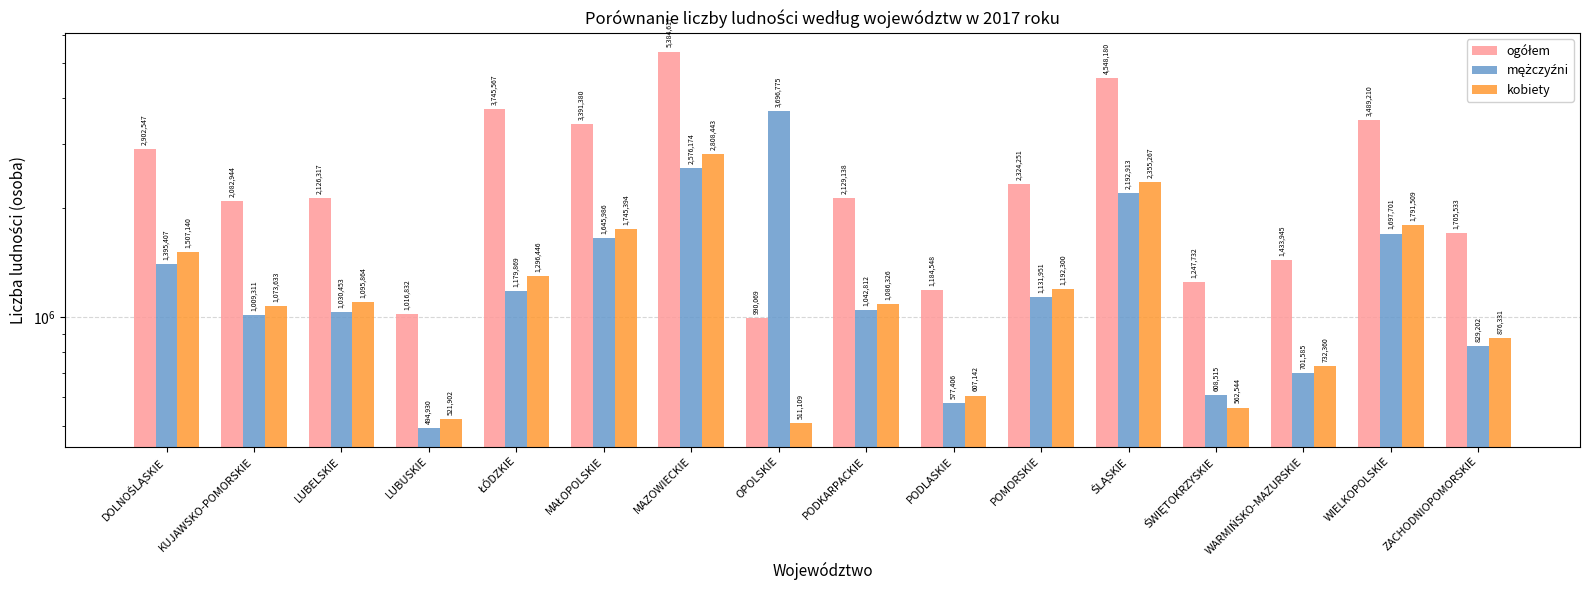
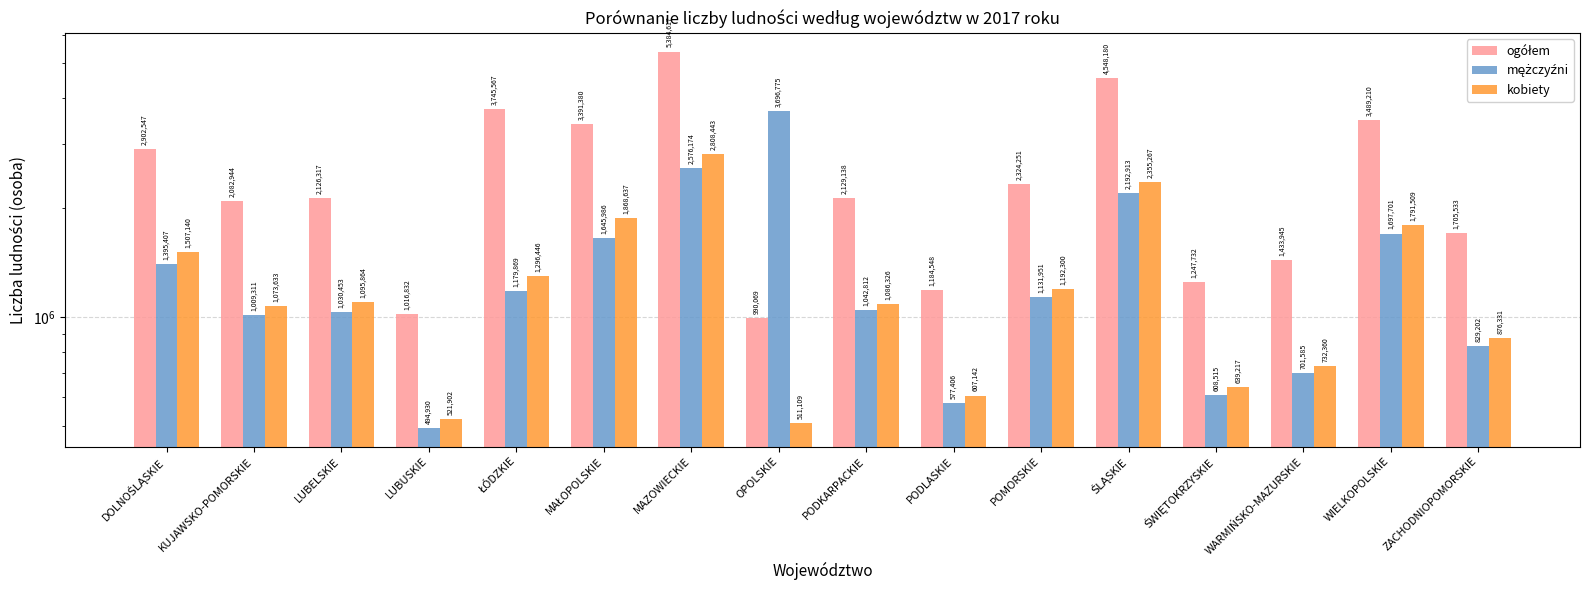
kobiety, MAŁOPOLSKIE: 1,745,394 -> 1,868,637
kobiety, ŚWIĘTOKRZYSKIE: 562,544 -> 639,217
